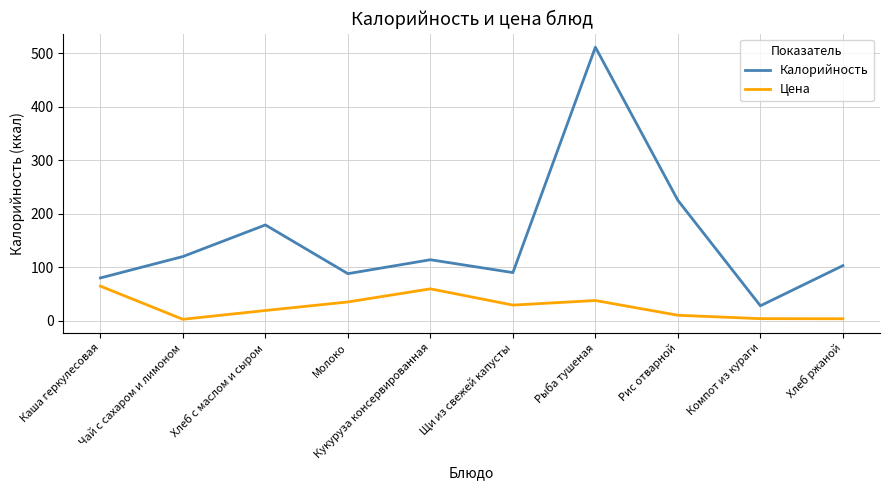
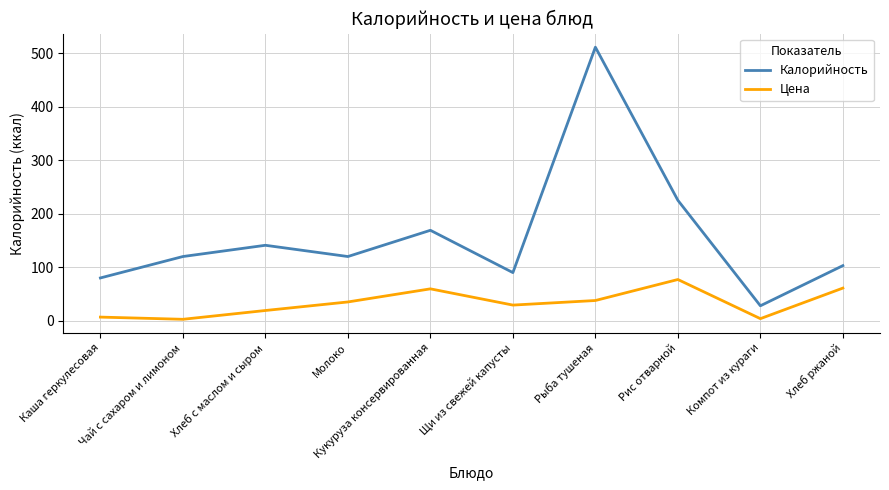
Цена, Каша геркулесовая: 60 -> 10
Калорийность, Хлеб с маслом и сыром: 180 -> 140
Калорийность, Молоко: 90 -> 120
Калорийность, Кукуруза консервированная: 110 -> 170
Цена, Рис отварной: 10 -> 80
Цена, Хлеб ржаной: 0 -> 60
